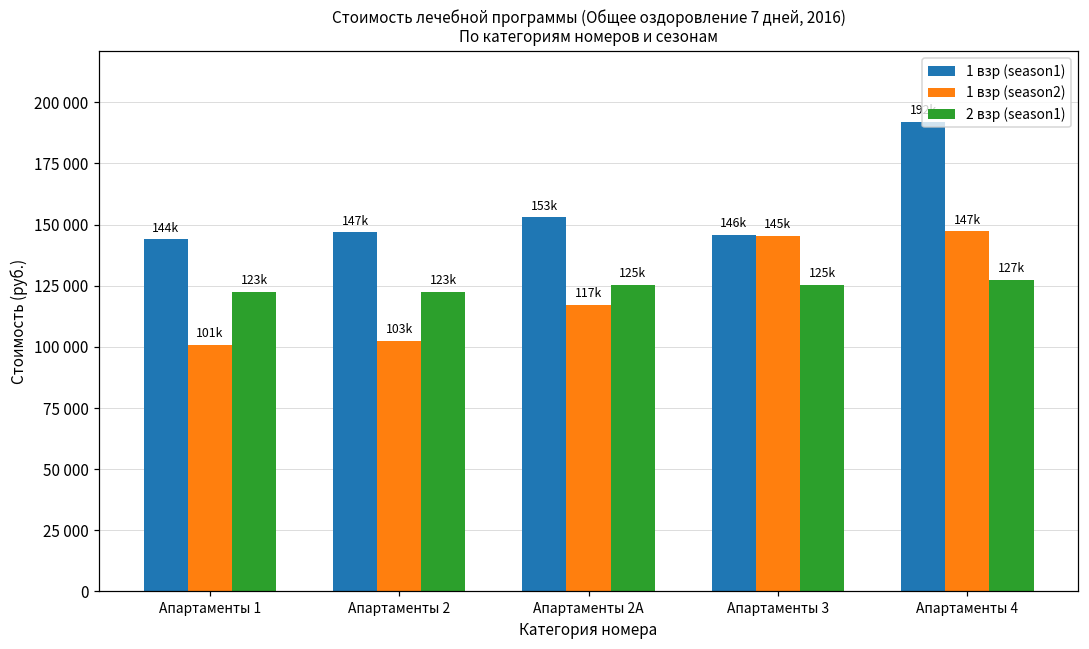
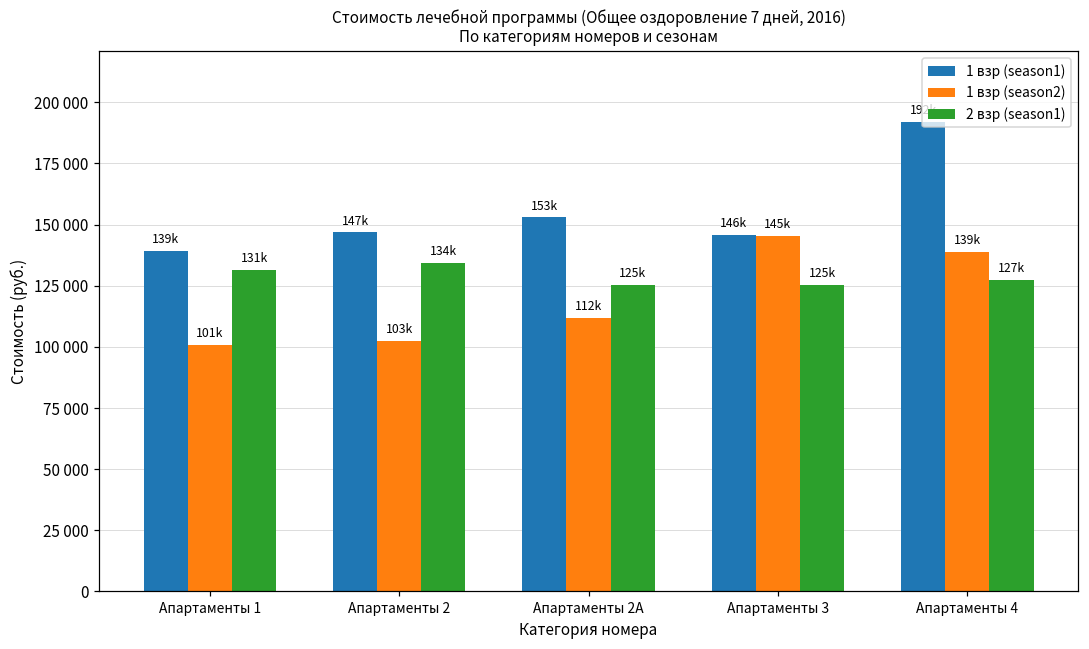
1 взр (season1), Апартаменты 1: 144k -> 139k
2 взр (season1), Апартаменты 1: 123k -> 131k
2 взр (season1), Апартаменты 2: 123k -> 134k
1 взр (season2), Апартаменты 2А: 117k -> 112k
1 взр (season2), Апартаменты 4: 147k -> 139k
